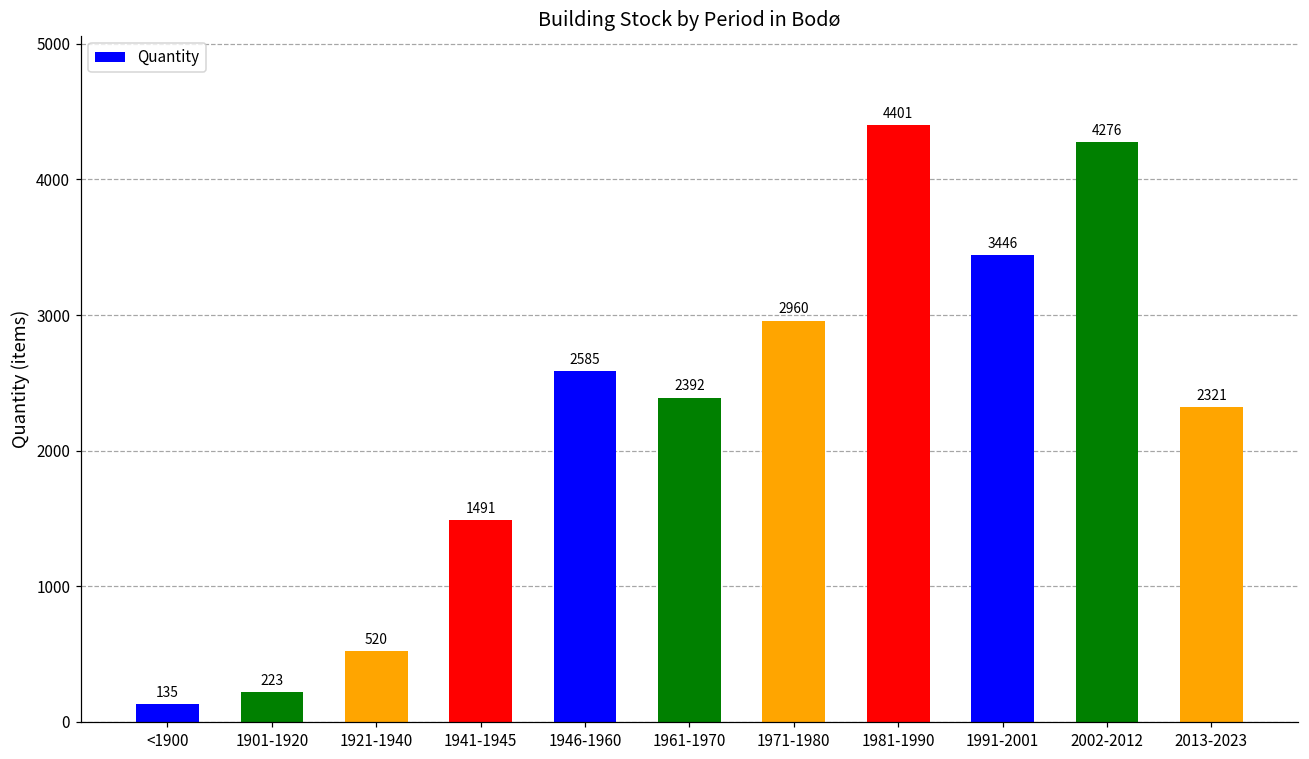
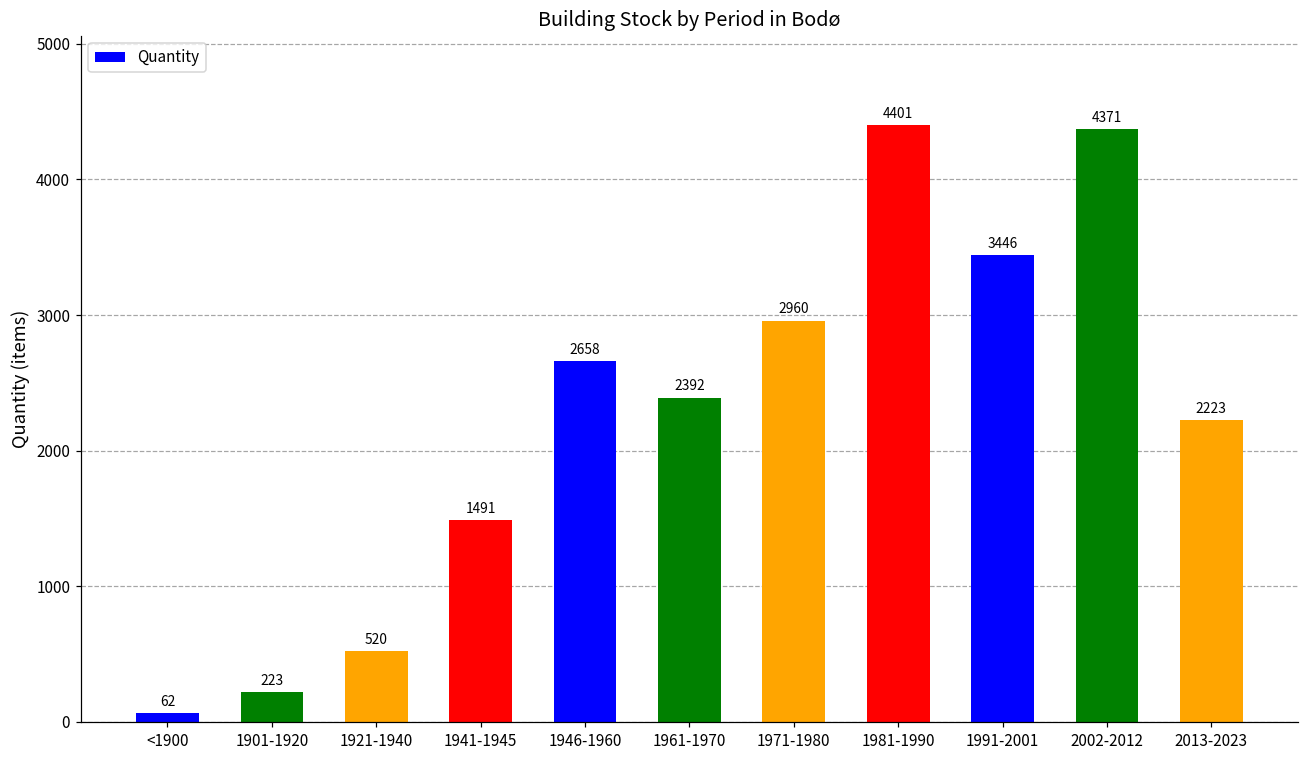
<1900: 135 -> 62
1946-1960: 2585 -> 2658
2002-2012: 4276 -> 4371
2013-2023: 2321 -> 2223
